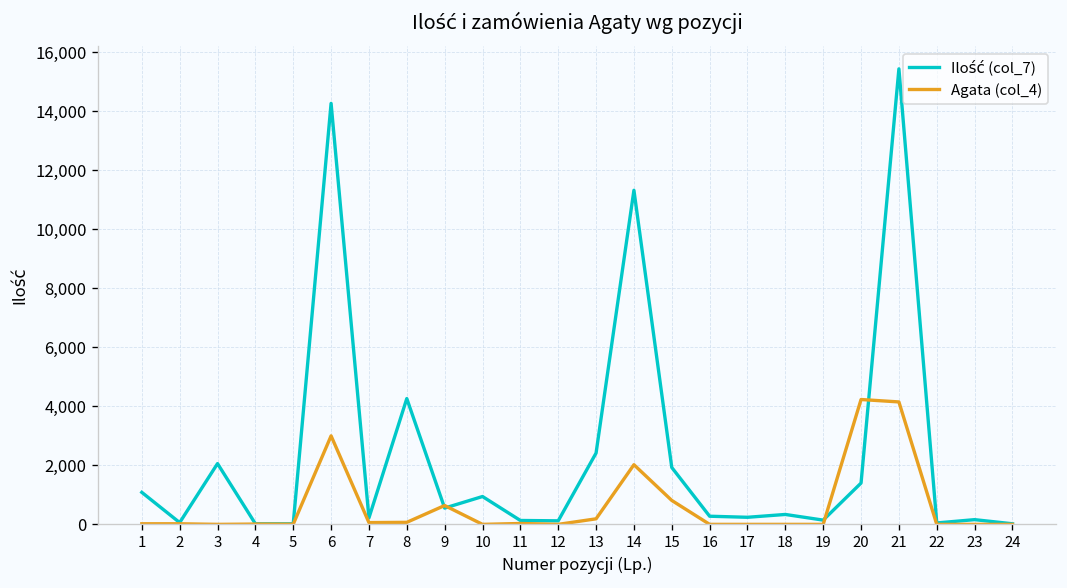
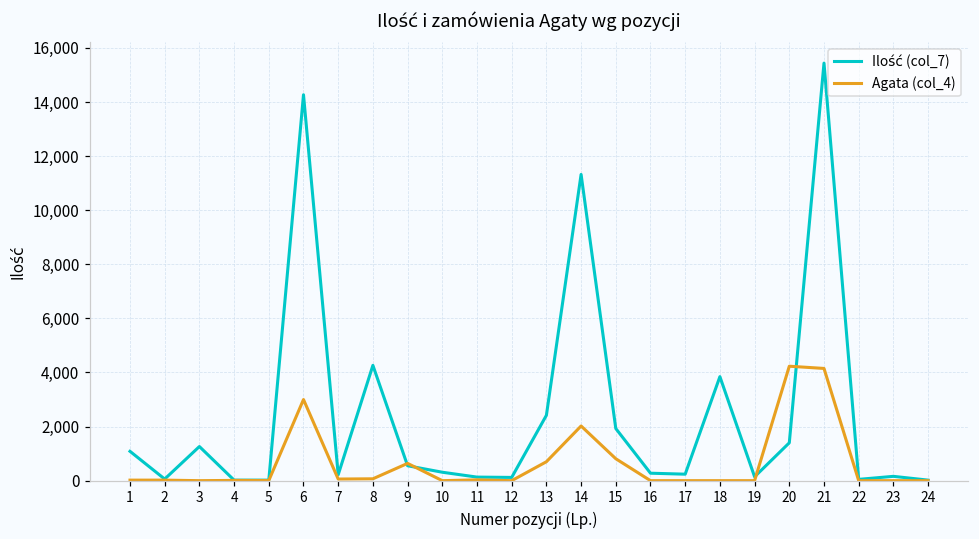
Ilość (col_7), 3: 2,100 -> 1,300
Ilość (col_7), 10: 900 -> 300
Agata (col_4), 13: 200 -> 700
Ilość (col_7), 18: 300 -> 3,800
